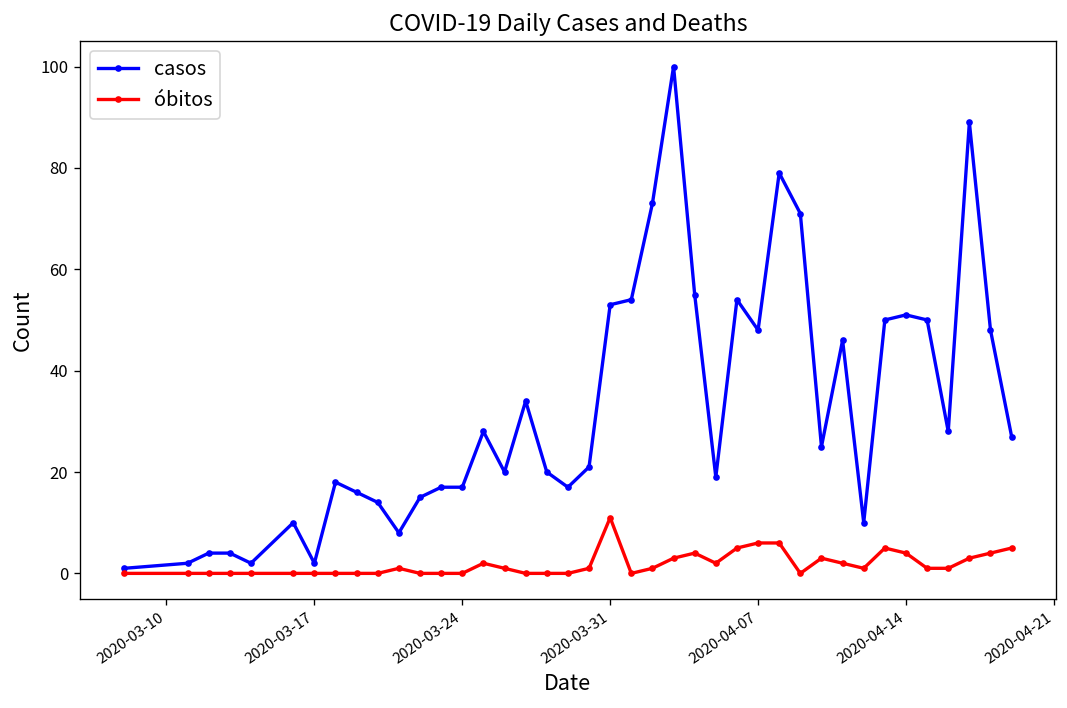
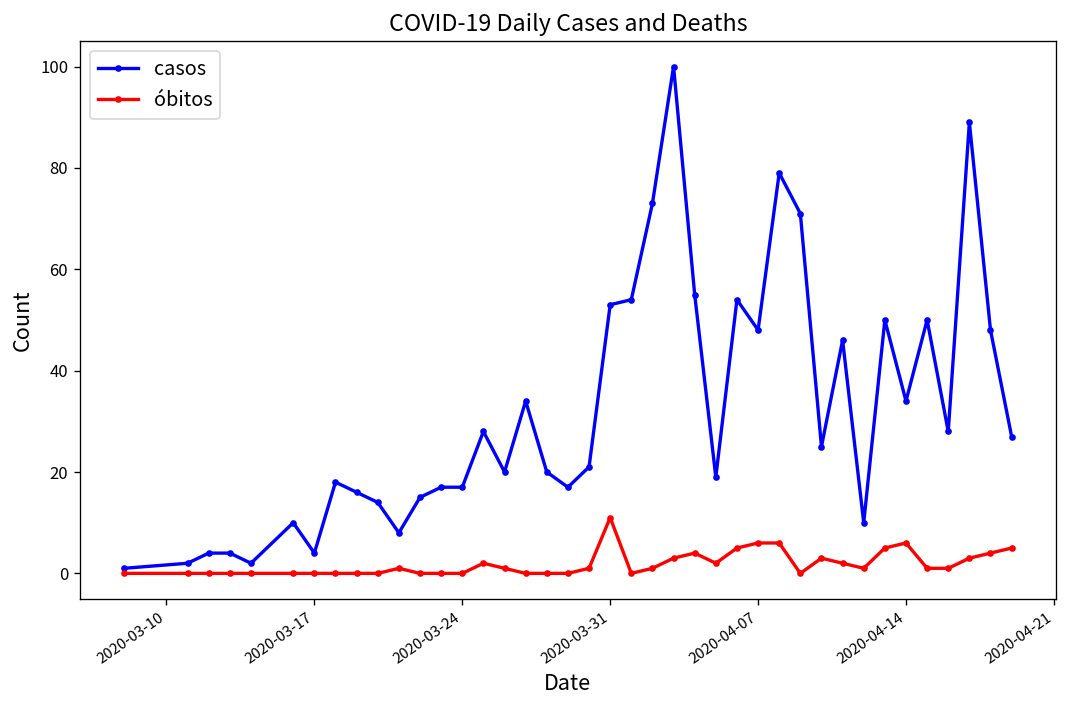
casos, 2020-03-17: 2 -> 4
casos, 2020-04-14: 51 -> 34
óbitos, 2020-04-14: 4 -> 6
